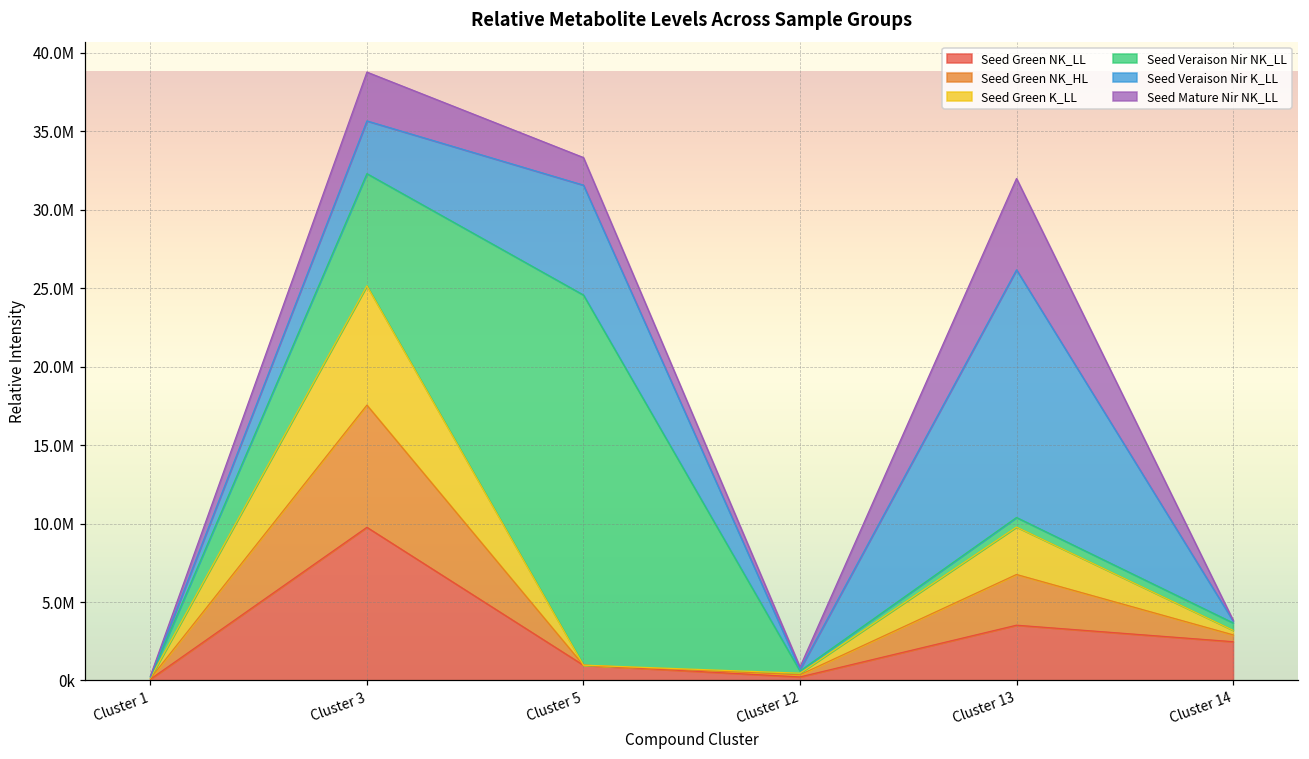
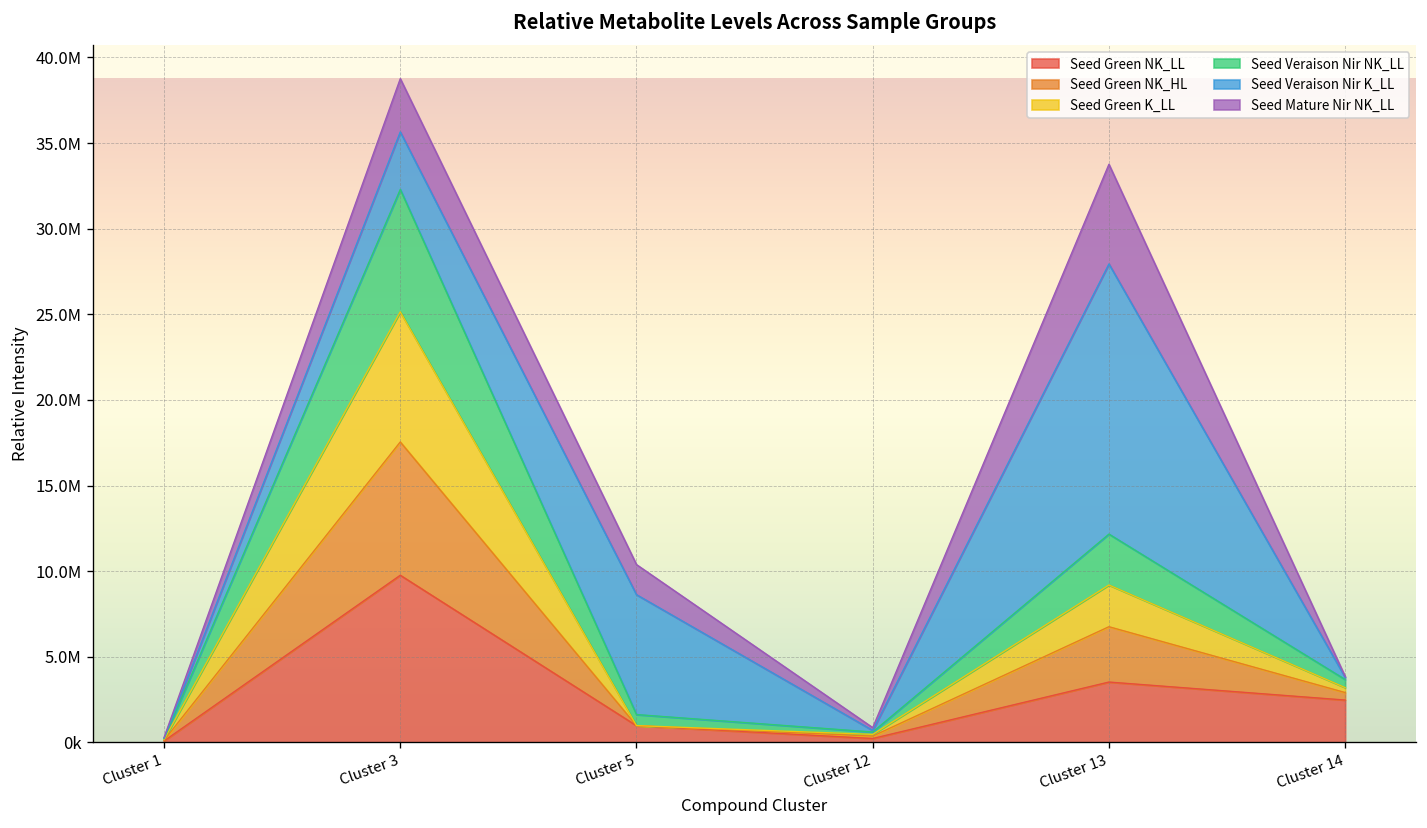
Seed Veraison Nir NK_LL, Cluster 5: 23600000 -> 600000
Seed Green K_LL, Cluster 13: 3000000 -> 2400000
Seed Veraison Nir NK_LL, Cluster 13: 600000 -> 3000000
